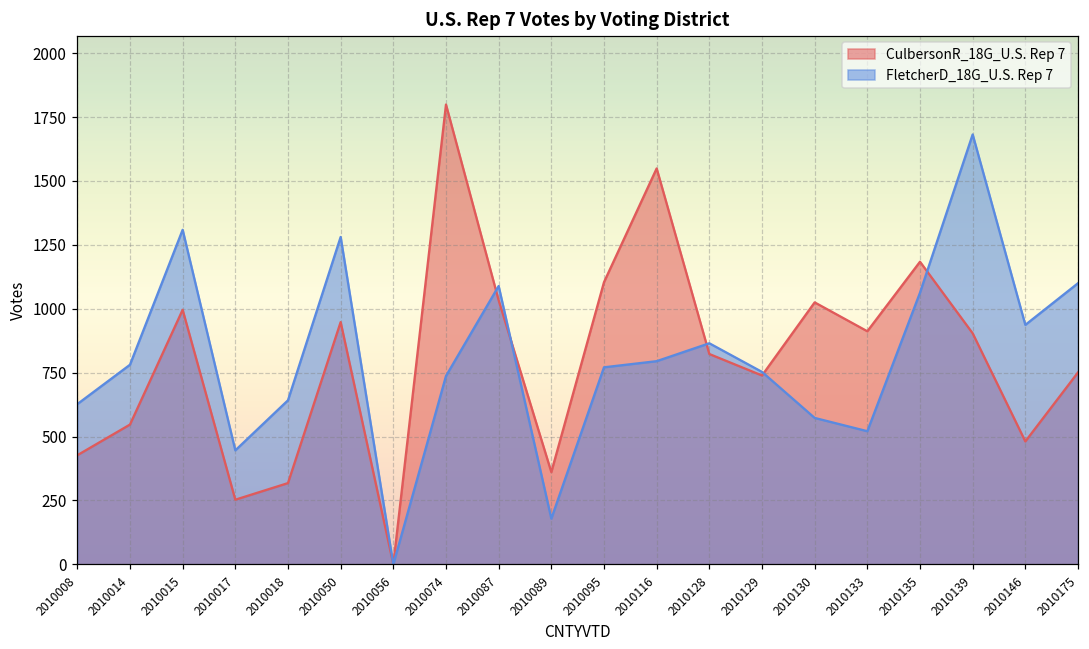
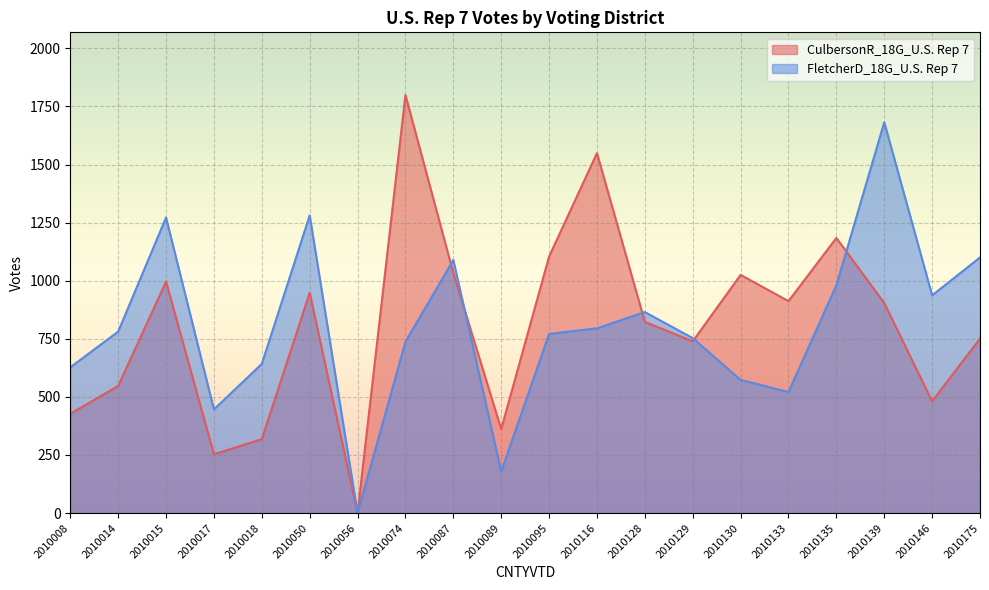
FletcherD_18G_U.S. Rep 7, 2010015: 1310 -> 1270
FletcherD_18G_U.S. Rep 7, 2010135: 1060 -> 980
